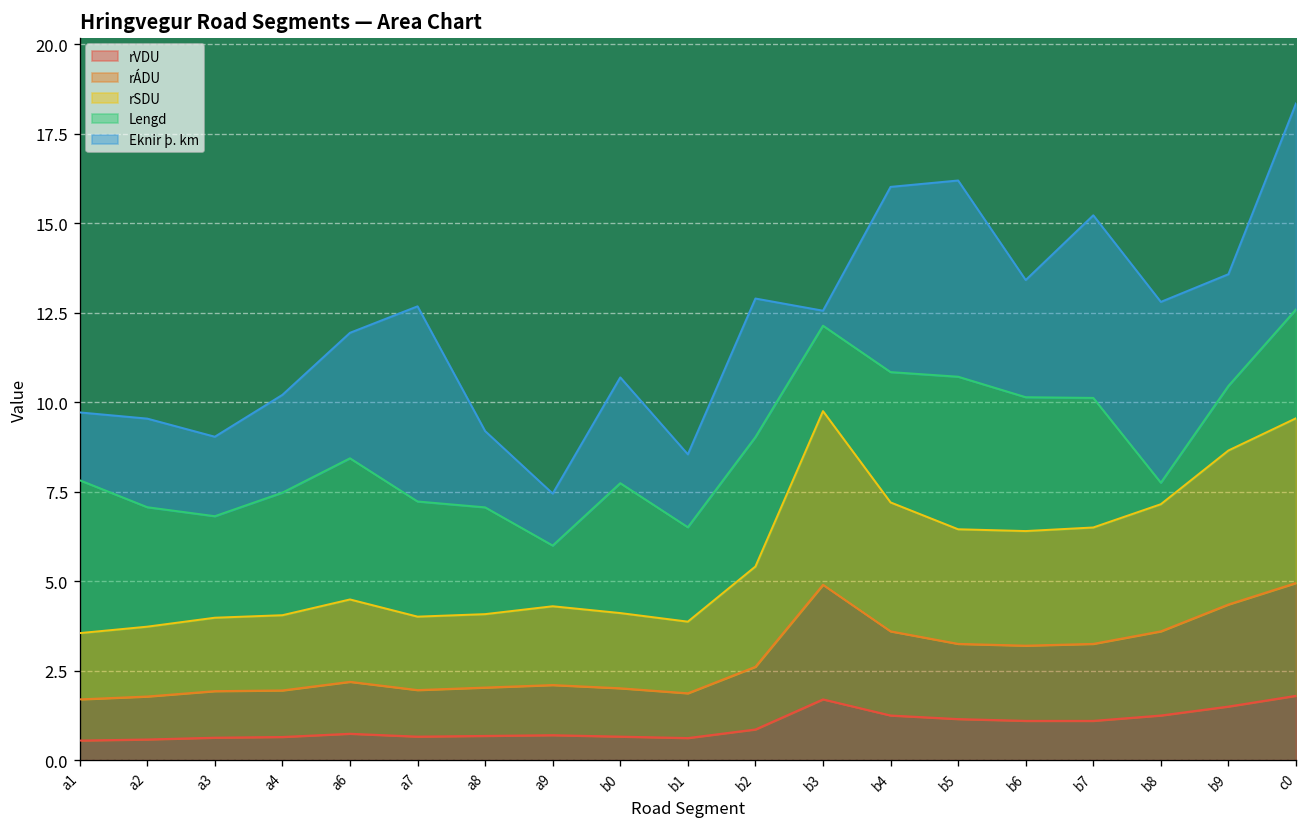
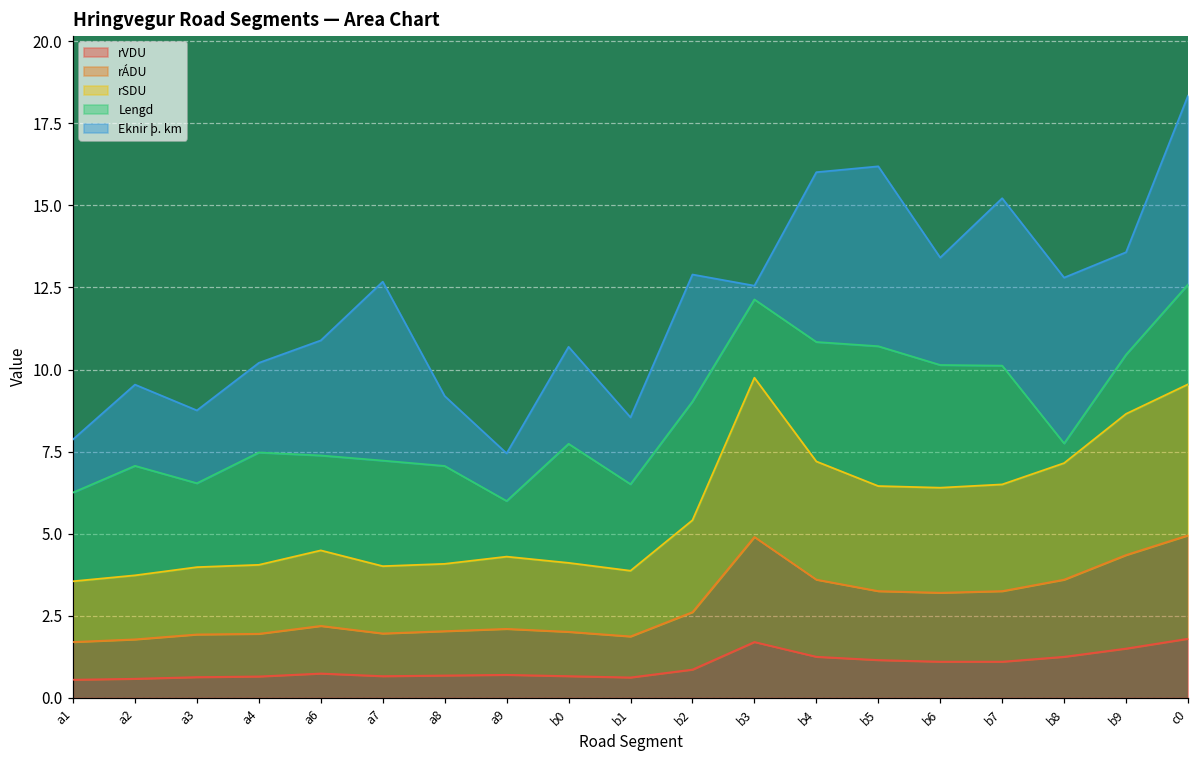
Lengd, a1: 4.3 -> 2.7
Eknir þ. km, a1: 1.9 -> 1.6
Lengd, a3: 2.8 -> 2.6
Lengd, a6: 3.9 -> 2.9
